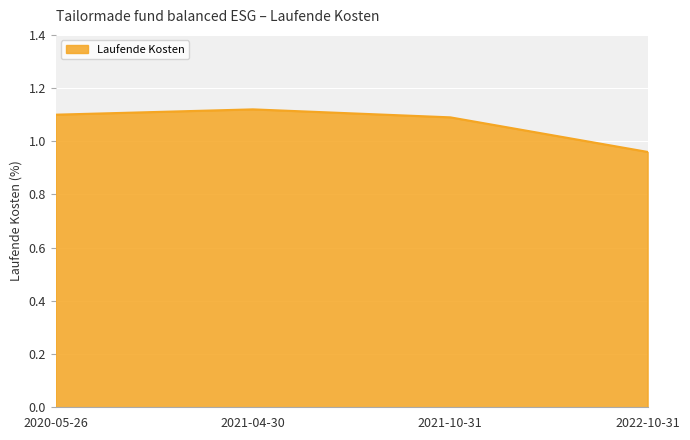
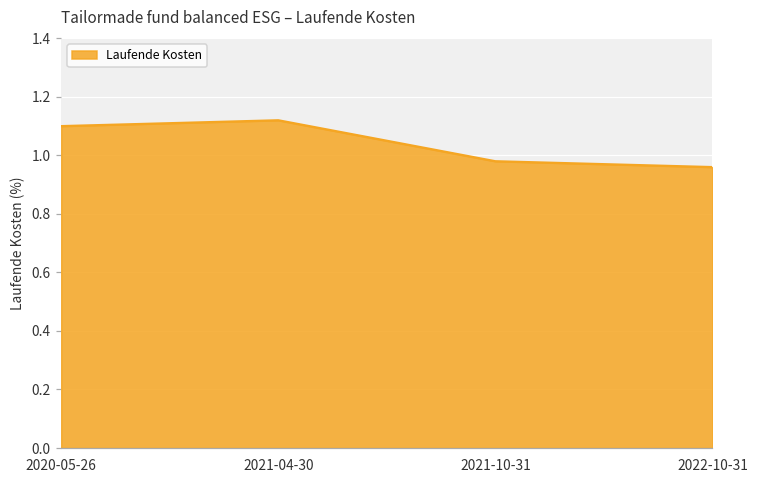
2021-10-31: 1.09 -> 0.98
